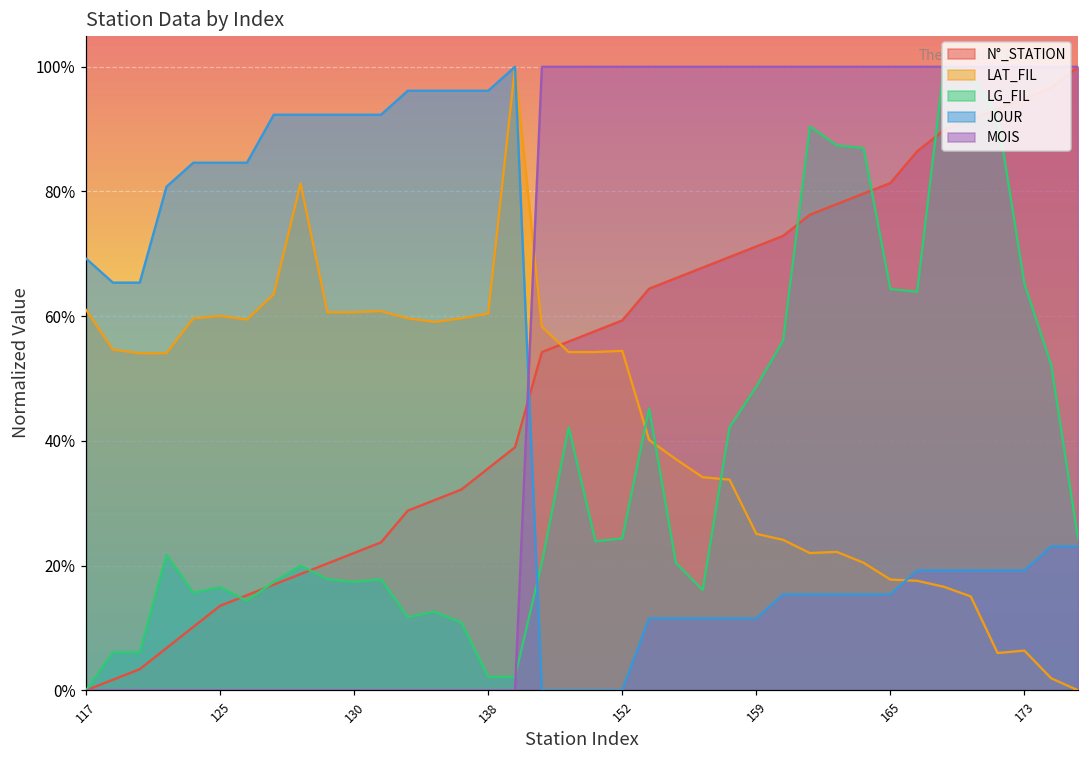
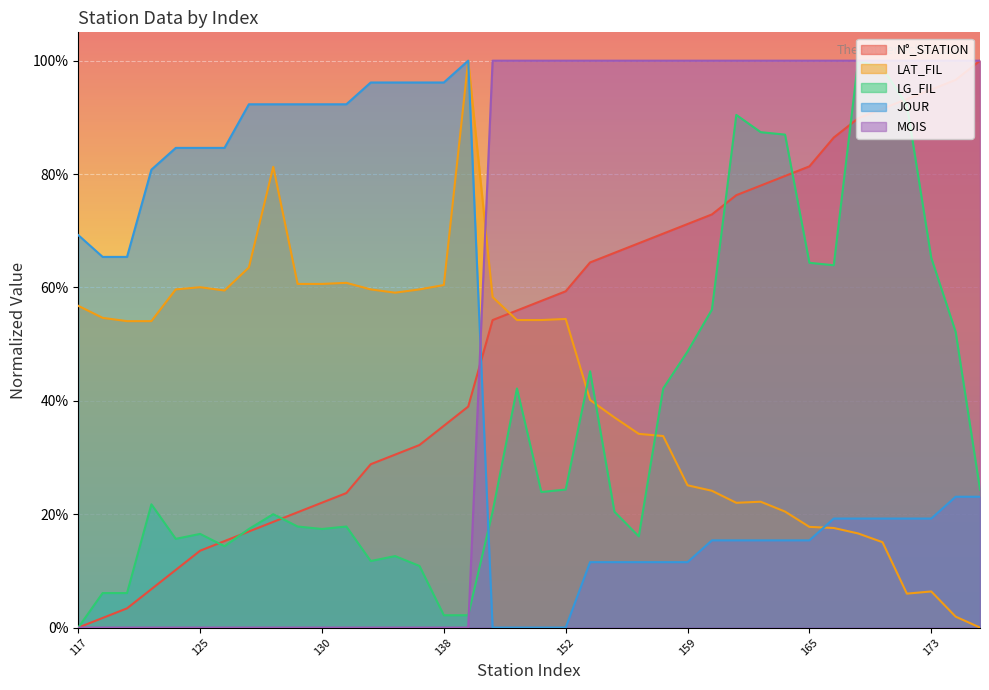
LAT_FIL, 117: 61% -> 57%
